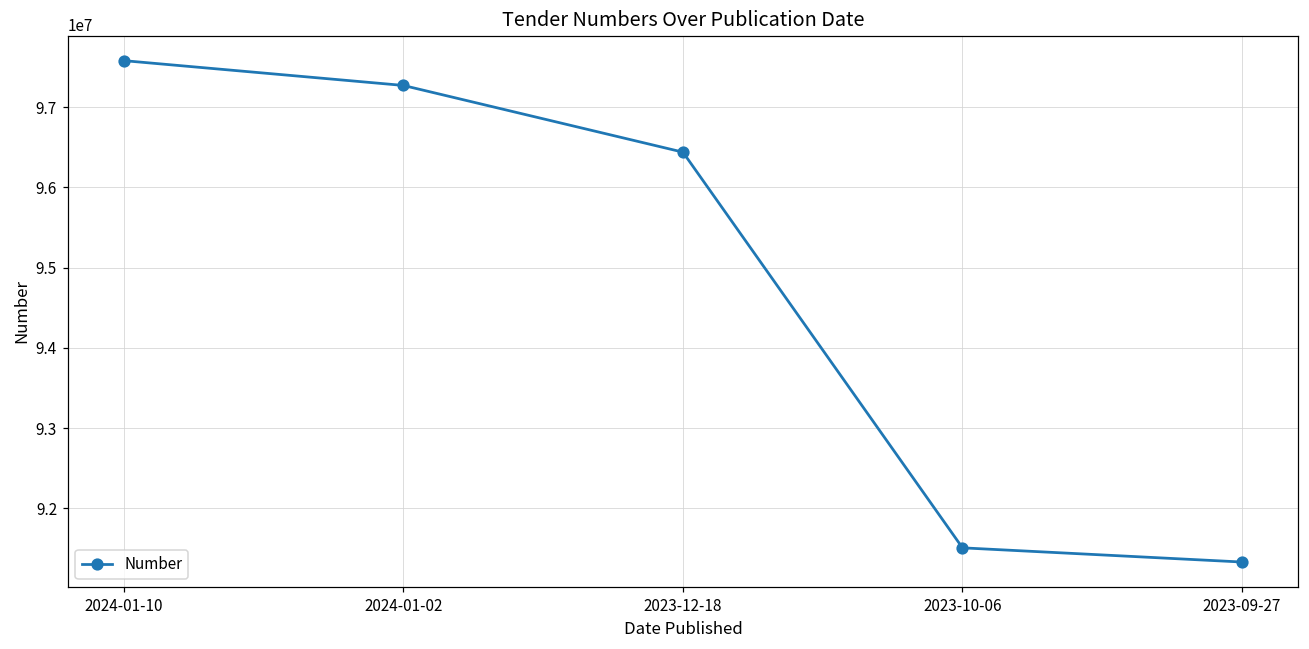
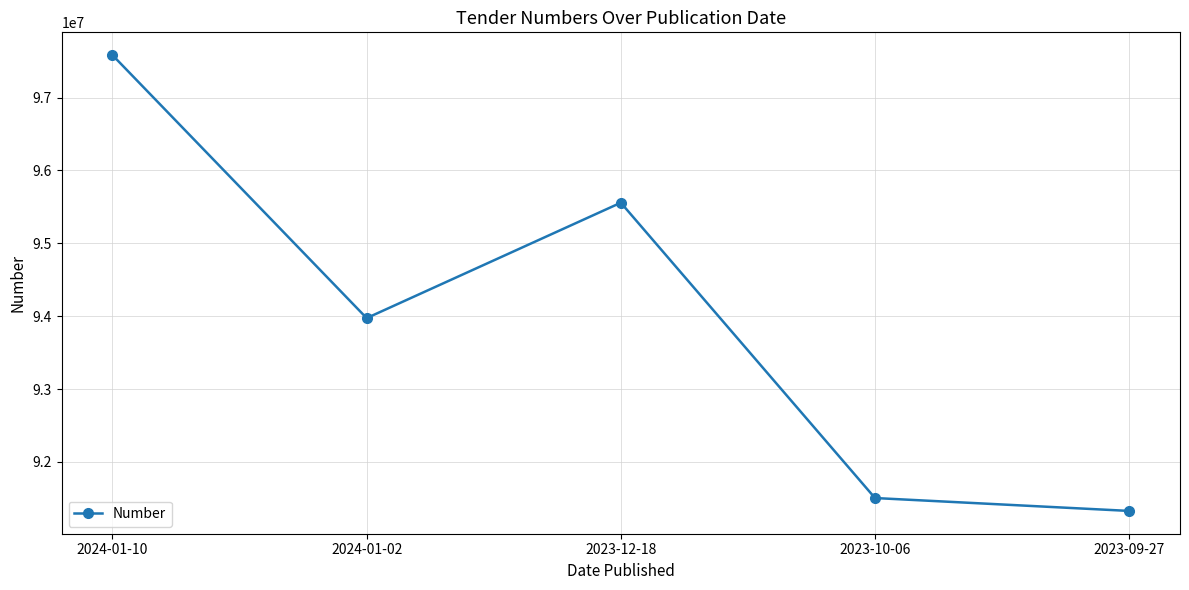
2024-01-02: 97300000 -> 94000000
2023-12-18: 96400000 -> 95600000
